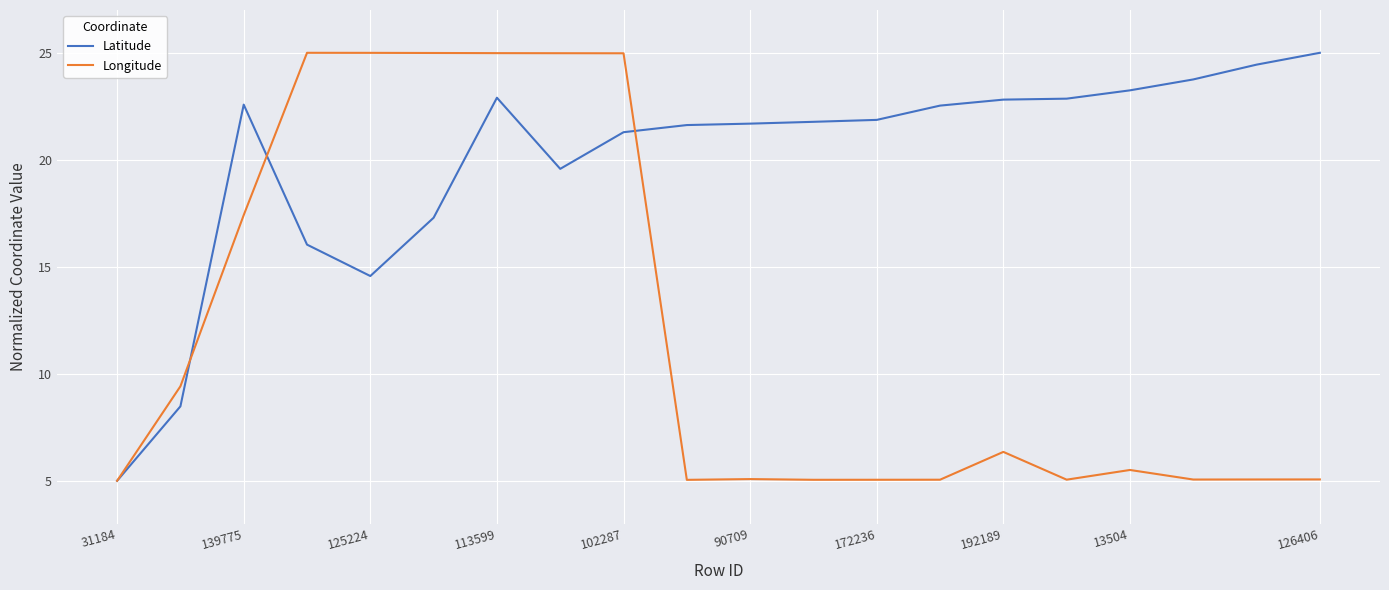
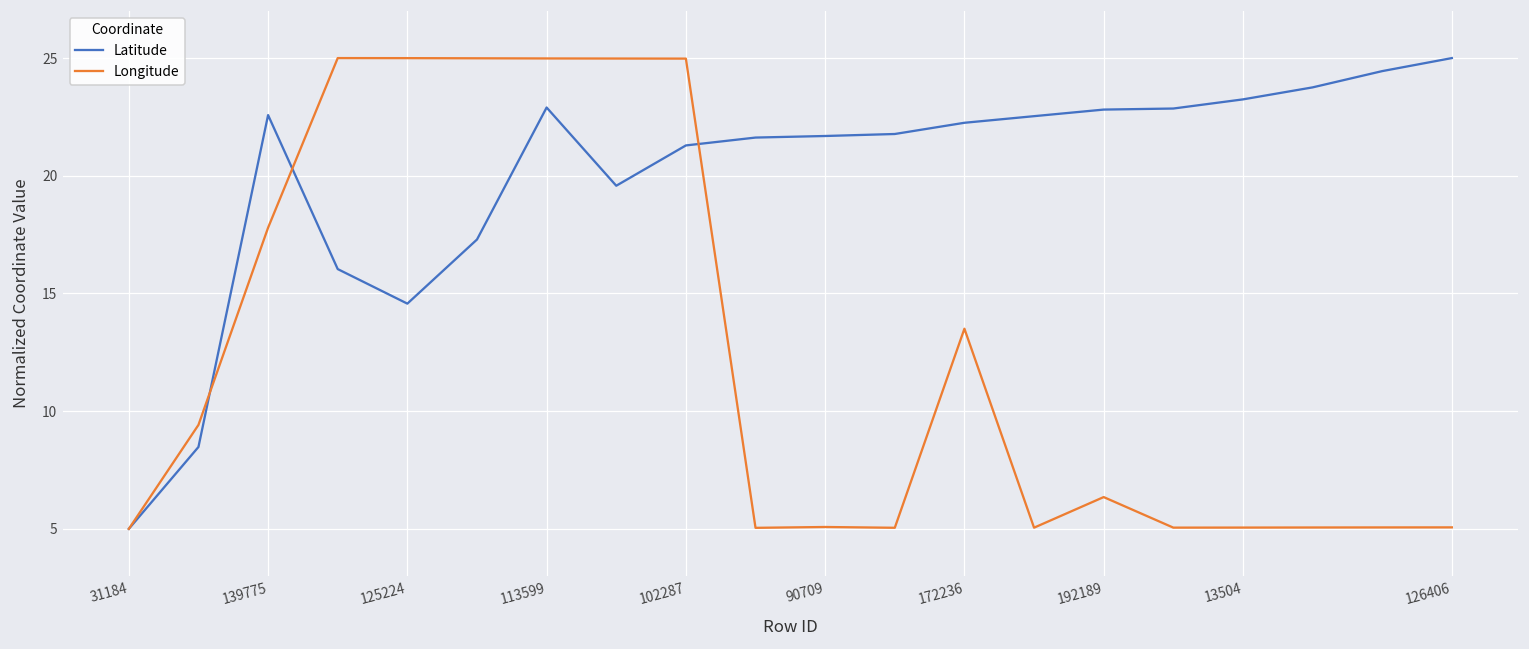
Longitude, 139775: 17.4 -> 17.8
Latitude, 172236: 21.9 -> 22.3
Longitude, 172236: 5.0 -> 13.5
Longitude, 13504: 5.5 -> 5.1
